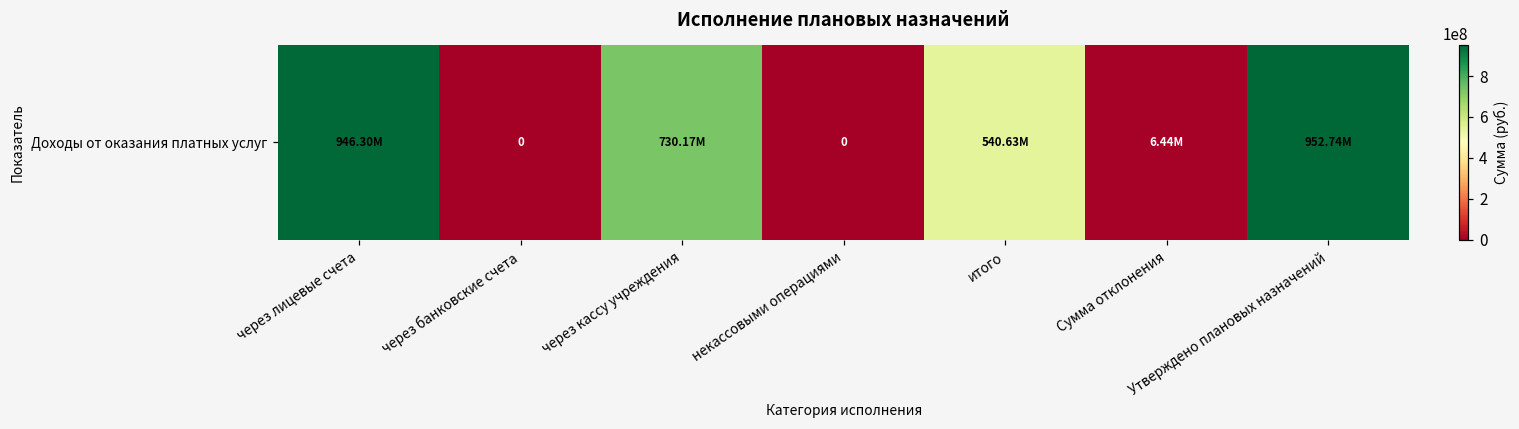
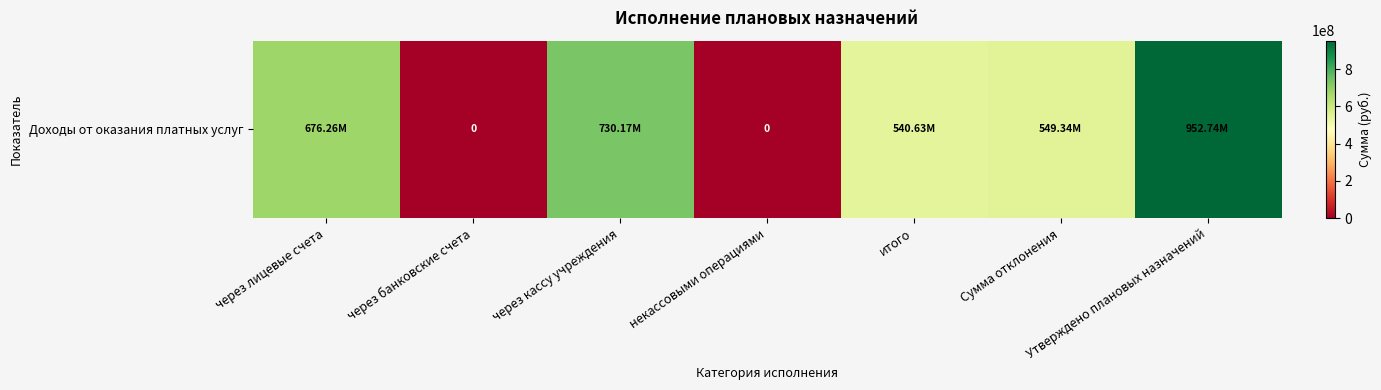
Доходы от оказания платных услуг, через лицевые счета: 946.30M -> 676.26M
Доходы от оказания платных услуг, Сумма отклонения: 6.44M -> 549.34M
